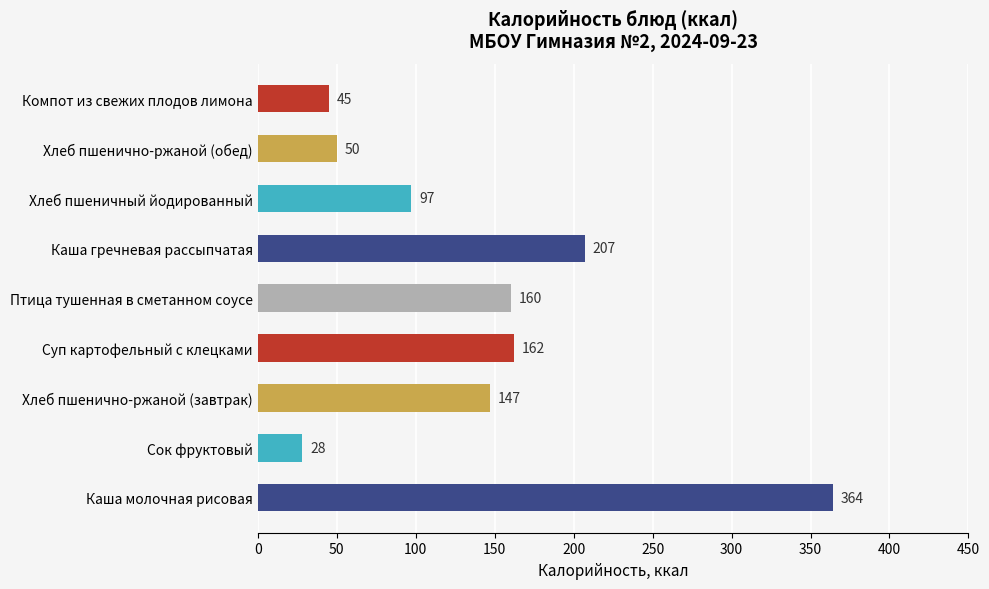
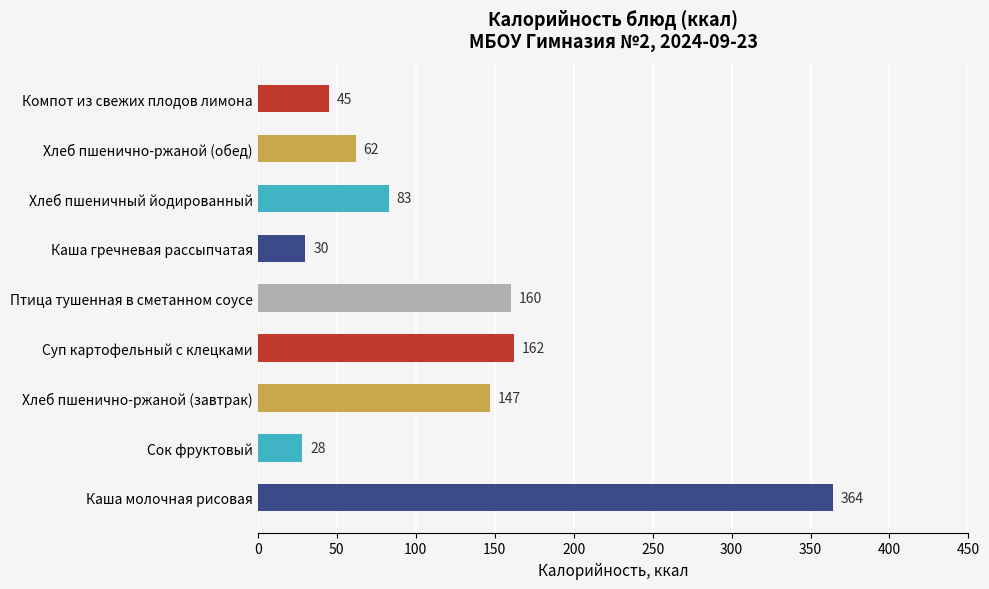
Хлеб пшенично-ржаной (обед): 50 -> 62
Хлеб пшеничный йодированный: 97 -> 83
Каша гречневая рассыпчатая: 207 -> 30
